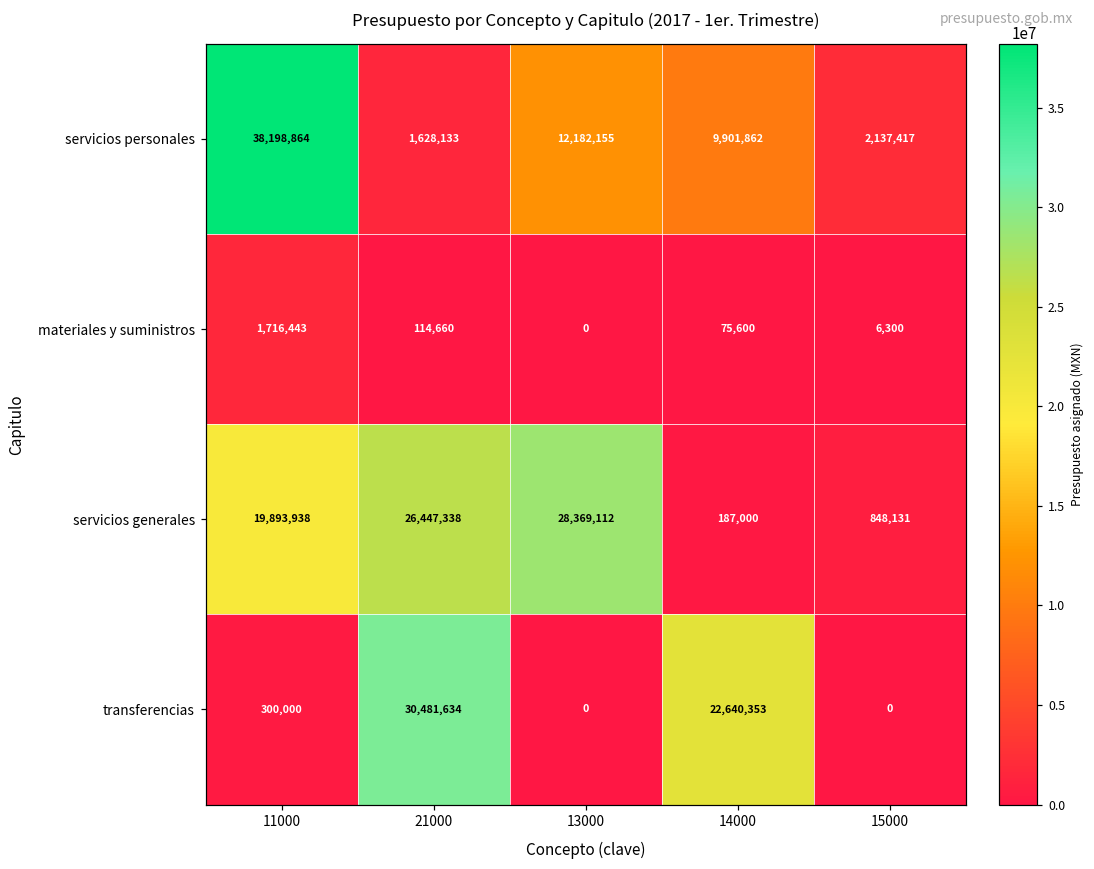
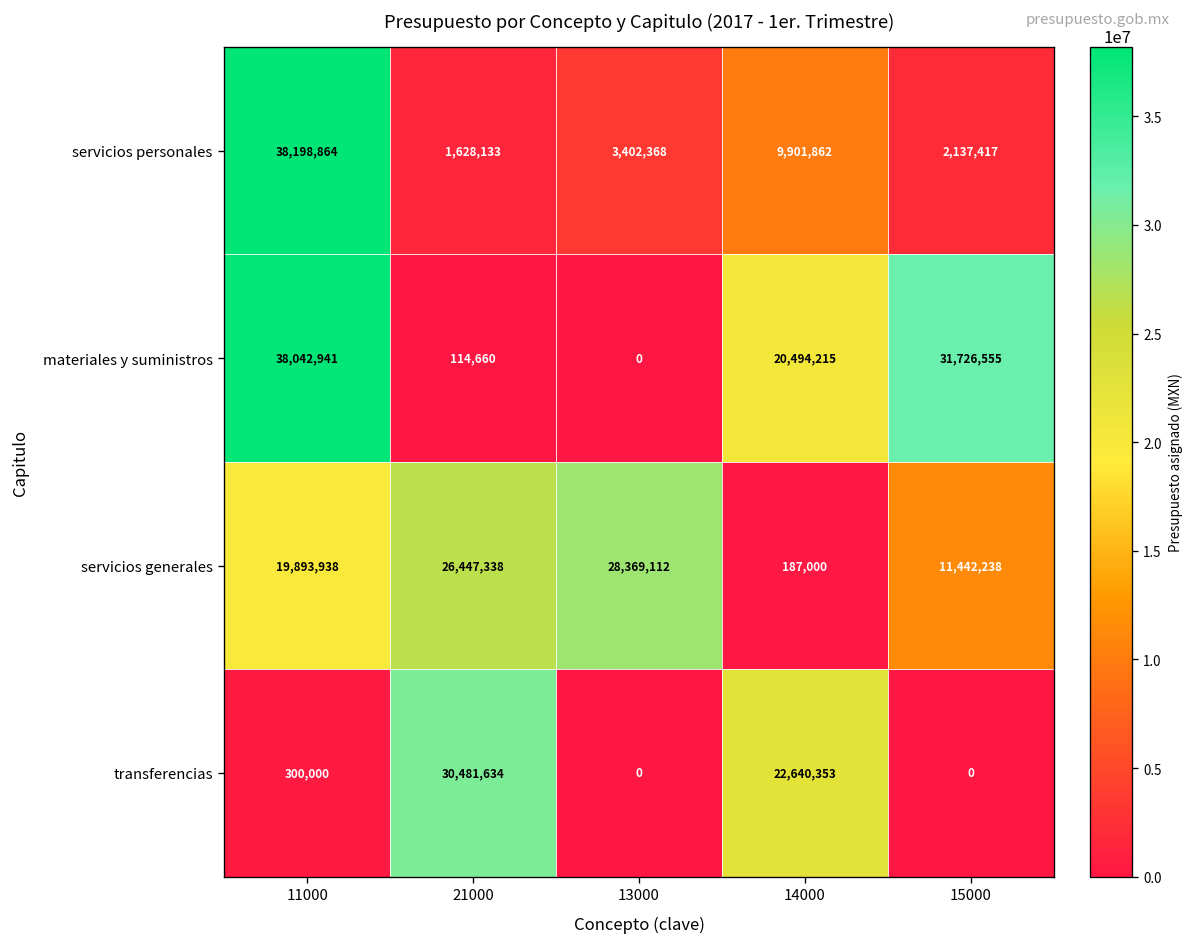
servicios personales, 13000: 12,182,155 -> 3,402,368
materiales y suministros, 11000: 1,716,443 -> 38,042,941
materiales y suministros, 14000: 75,600 -> 20,494,215
materiales y suministros, 15000: 6,300 -> 31,726,555
servicios generales, 15000: 848,131 -> 11,442,238
